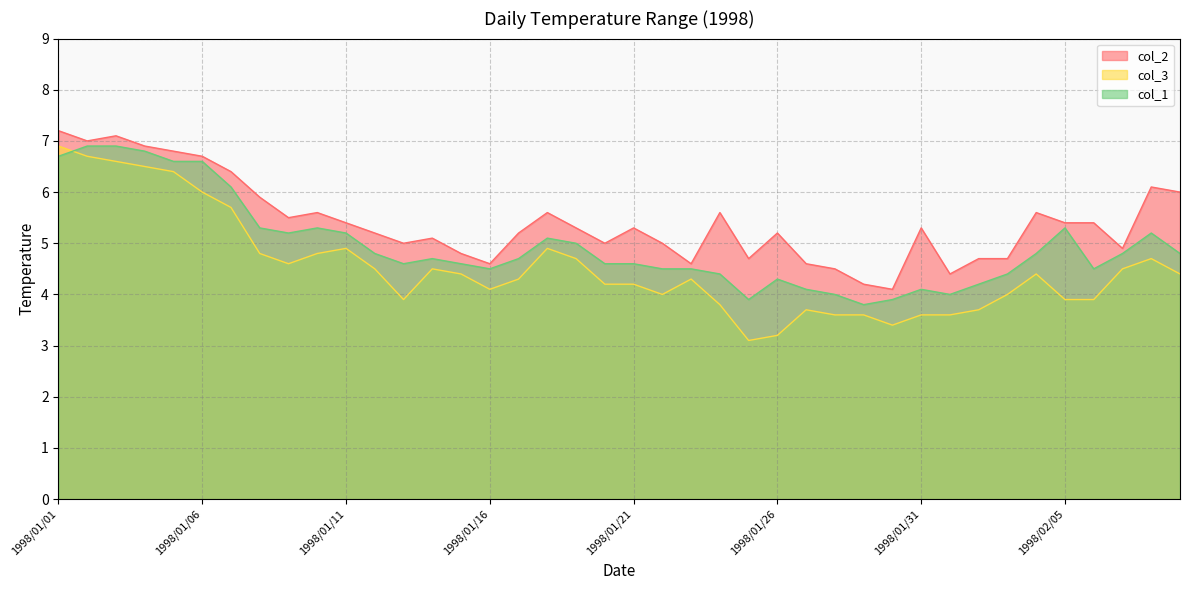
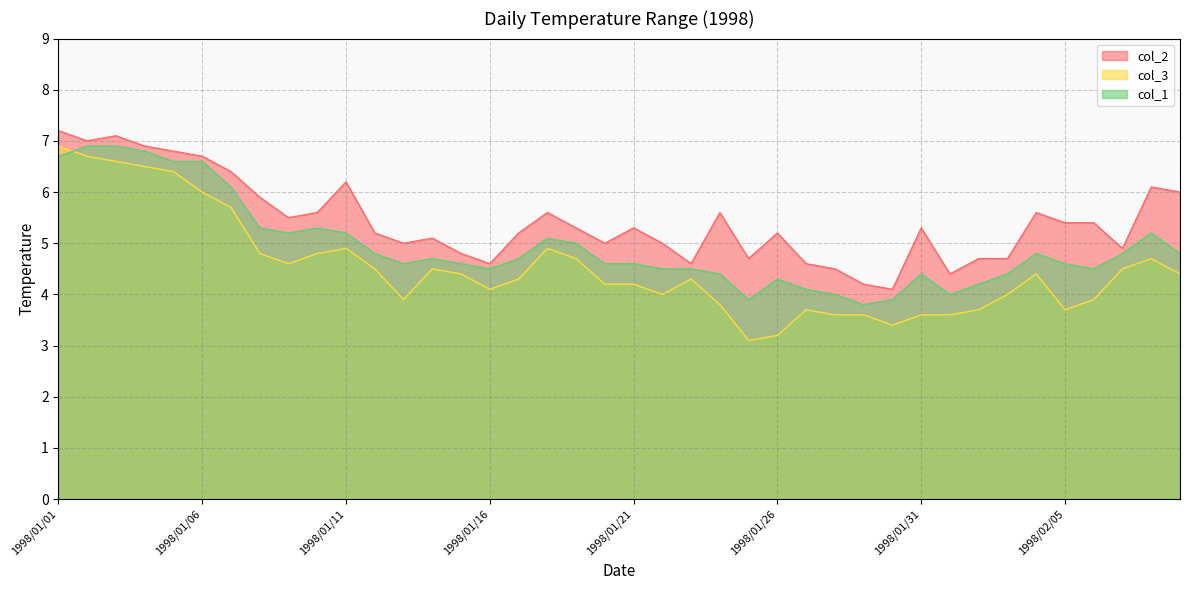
col_2, 1998/01/11: 5.4 -> 6.2
col_1, 1998/01/31: 4.1 -> 4.4
col_3, 1998/02/05: 3.9 -> 3.7
col_1, 1998/02/05: 5.3 -> 4.6
